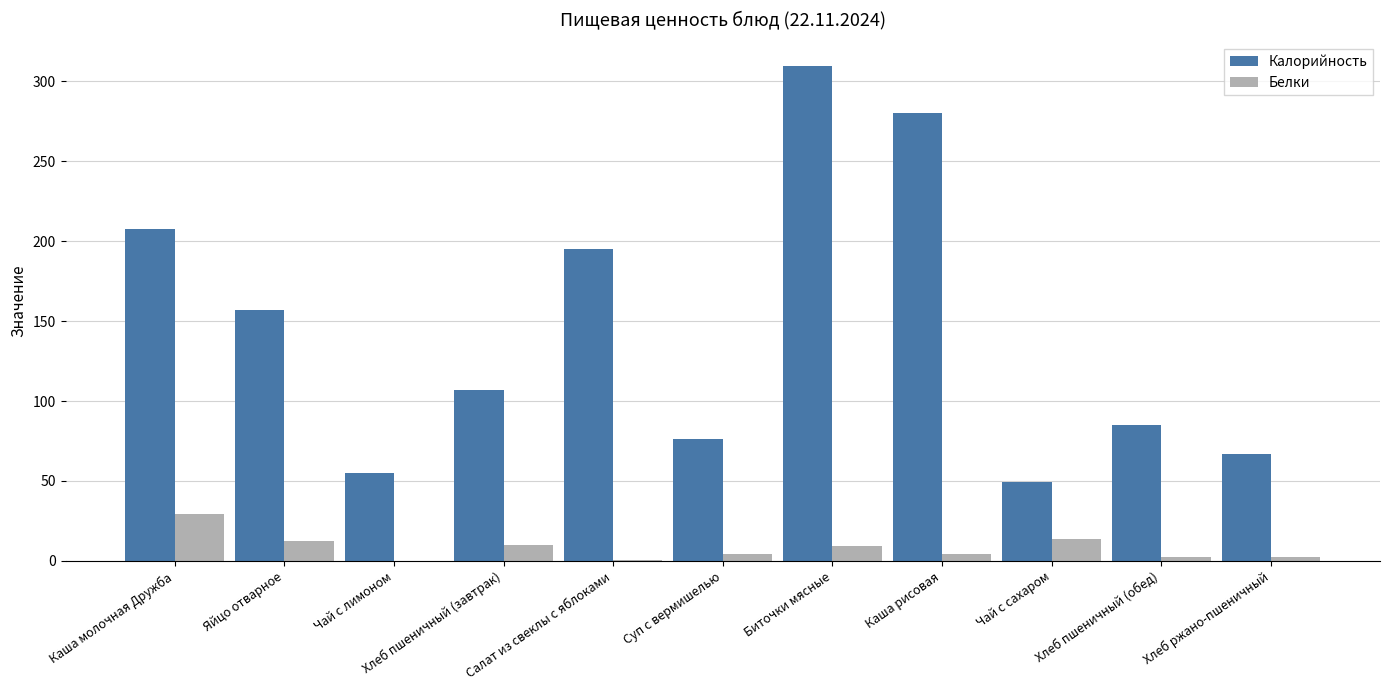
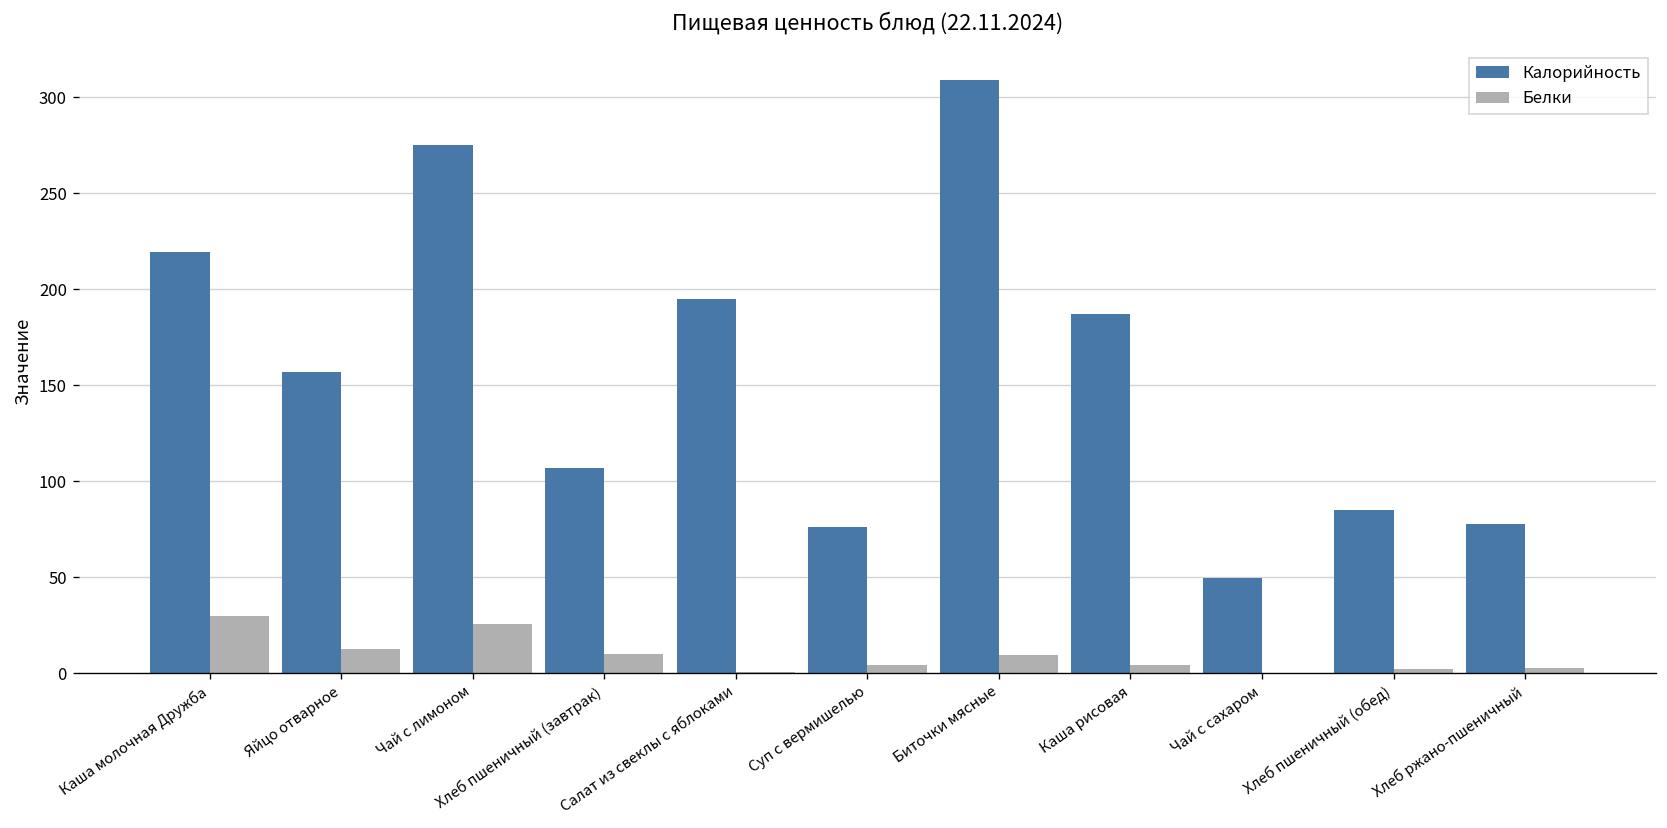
Калорийность, Каша молочная Дружба: 207 -> 219
Калорийность, Чай с лимоном: 55 -> 275
Белки, Чай с лимоном: 0 -> 26
Калорийность, Каша рисовая: 280 -> 187
Белки, Чай с сахаром: 14 -> 0
Калорийность, Хлеб ржано-пшеничный: 67 -> 78
